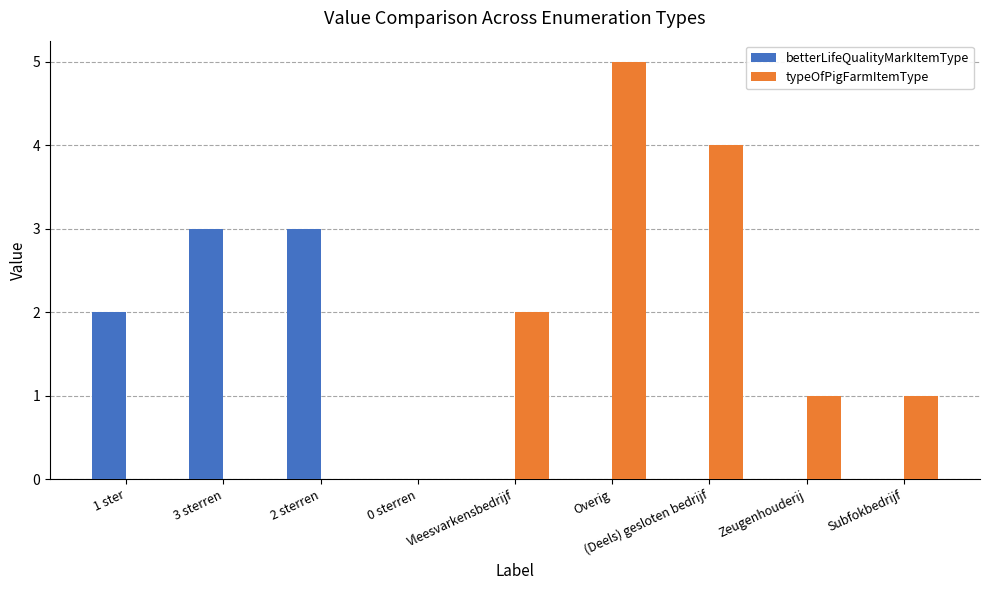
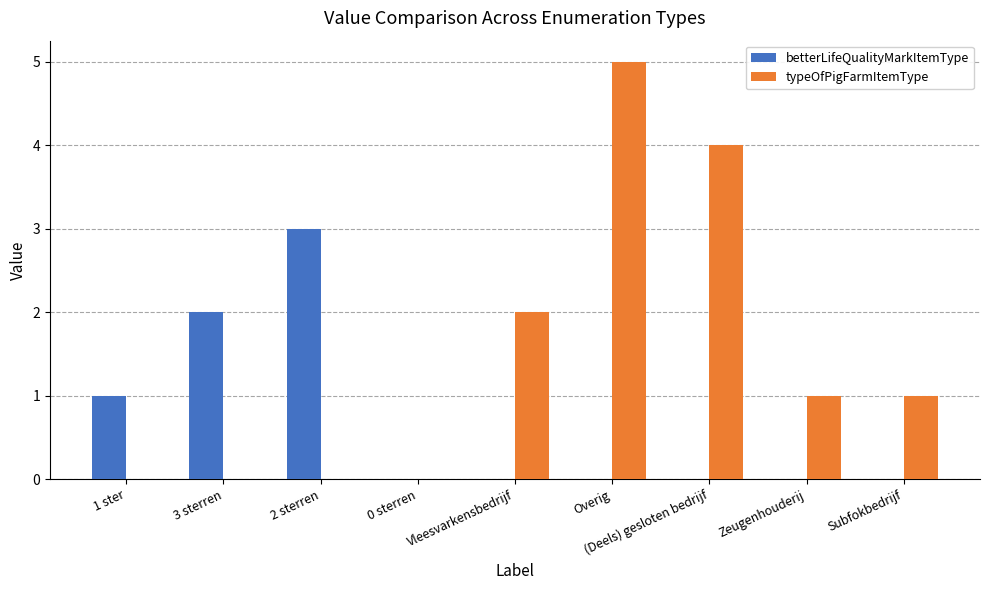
betterLifeQualityMarkItemType, 1 ster: 2 -> 1
betterLifeQualityMarkItemType, 3 sterren: 3 -> 2
